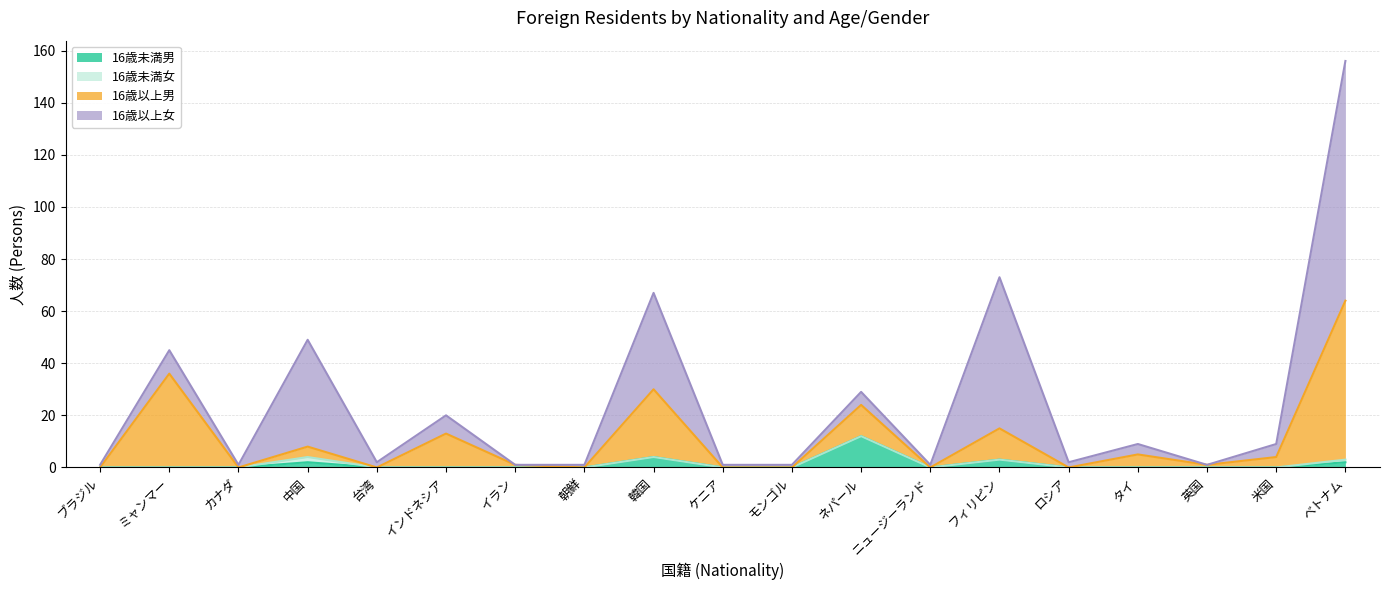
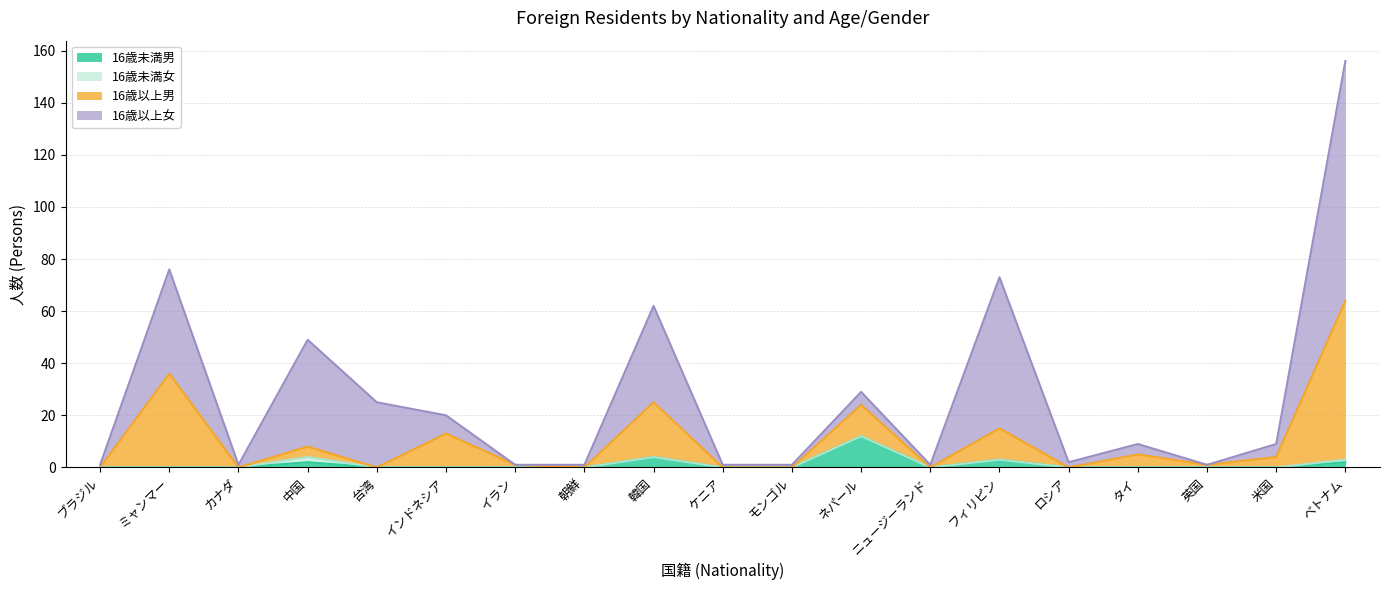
16歳以上女, ミャンマー: 9 -> 40
16歳以上女, 台湾: 2 -> 25
16歳以上男, 韓国: 26 -> 21
